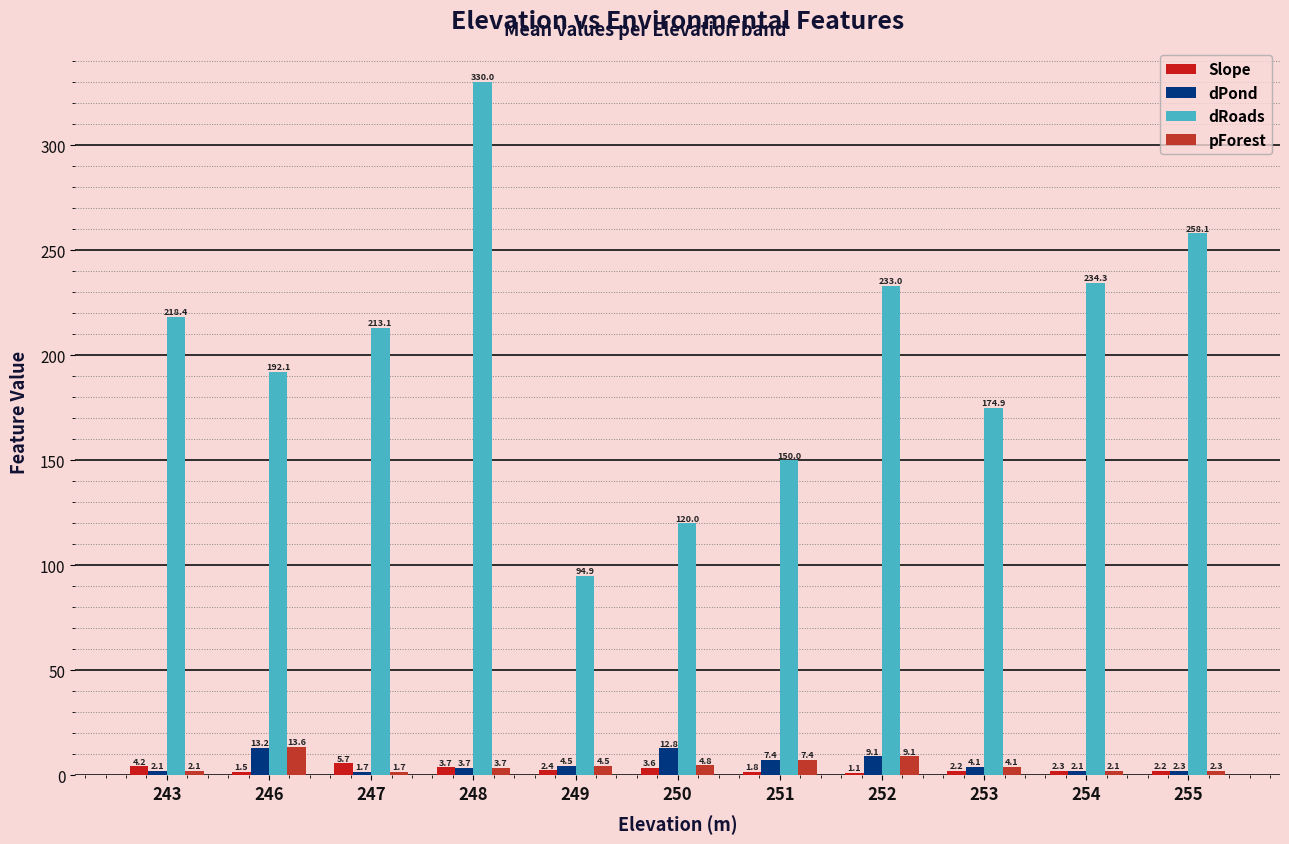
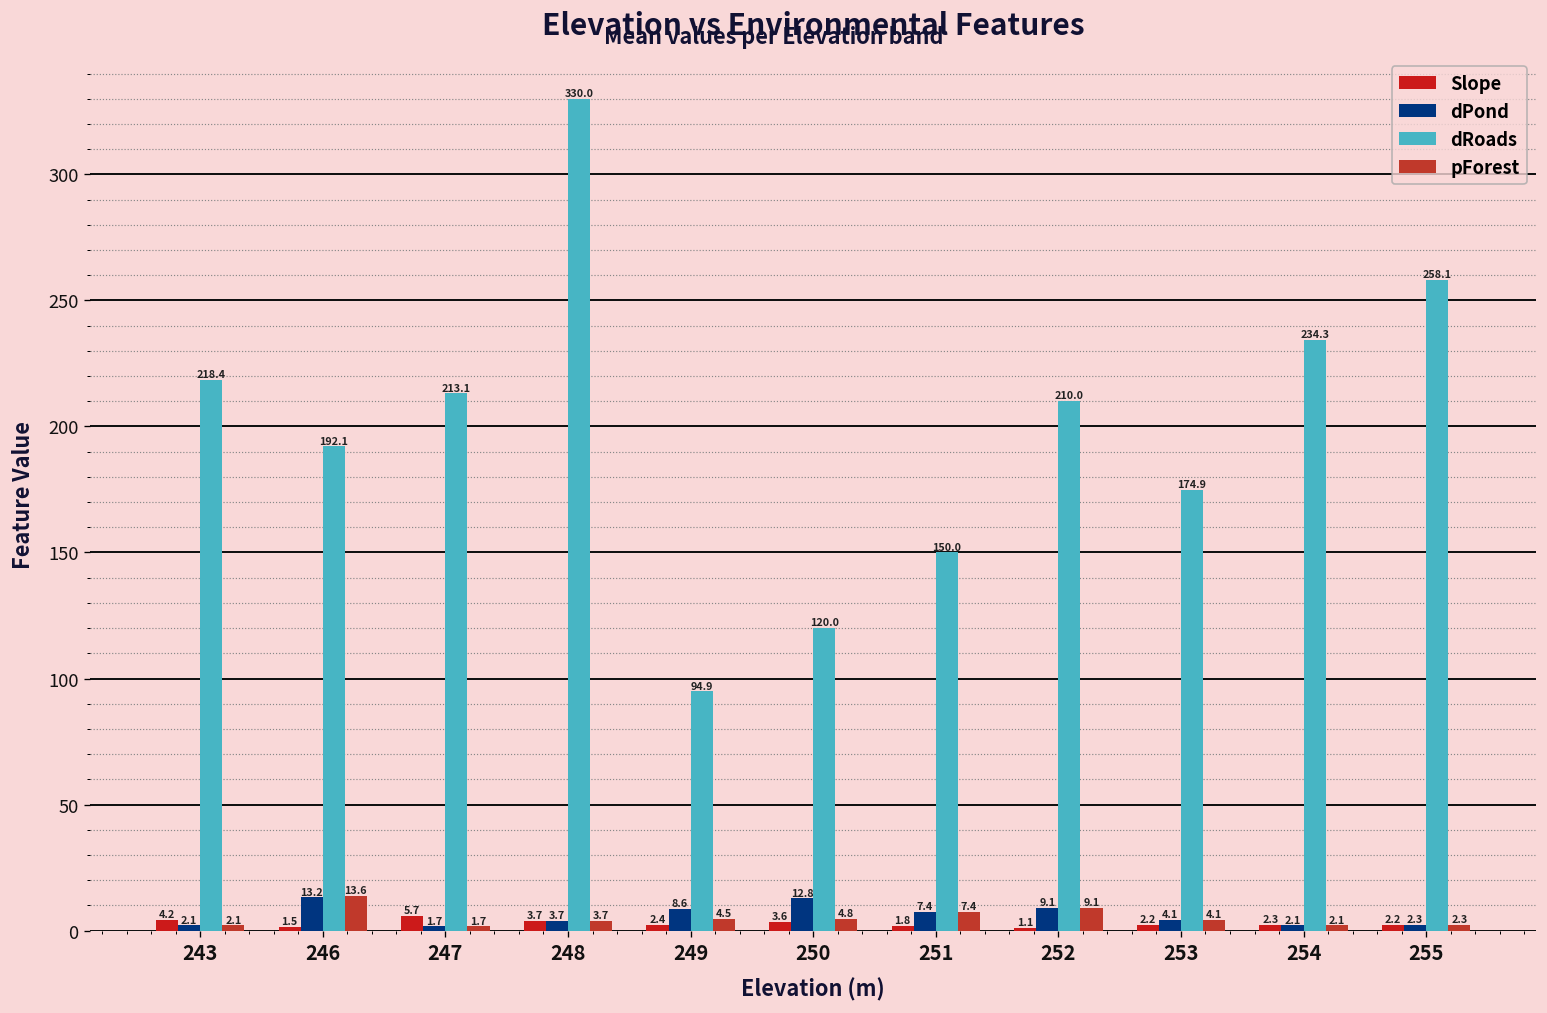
dPond, 249: 4.5 -> 8.6
dRoads, 252: 233.0 -> 210.0
